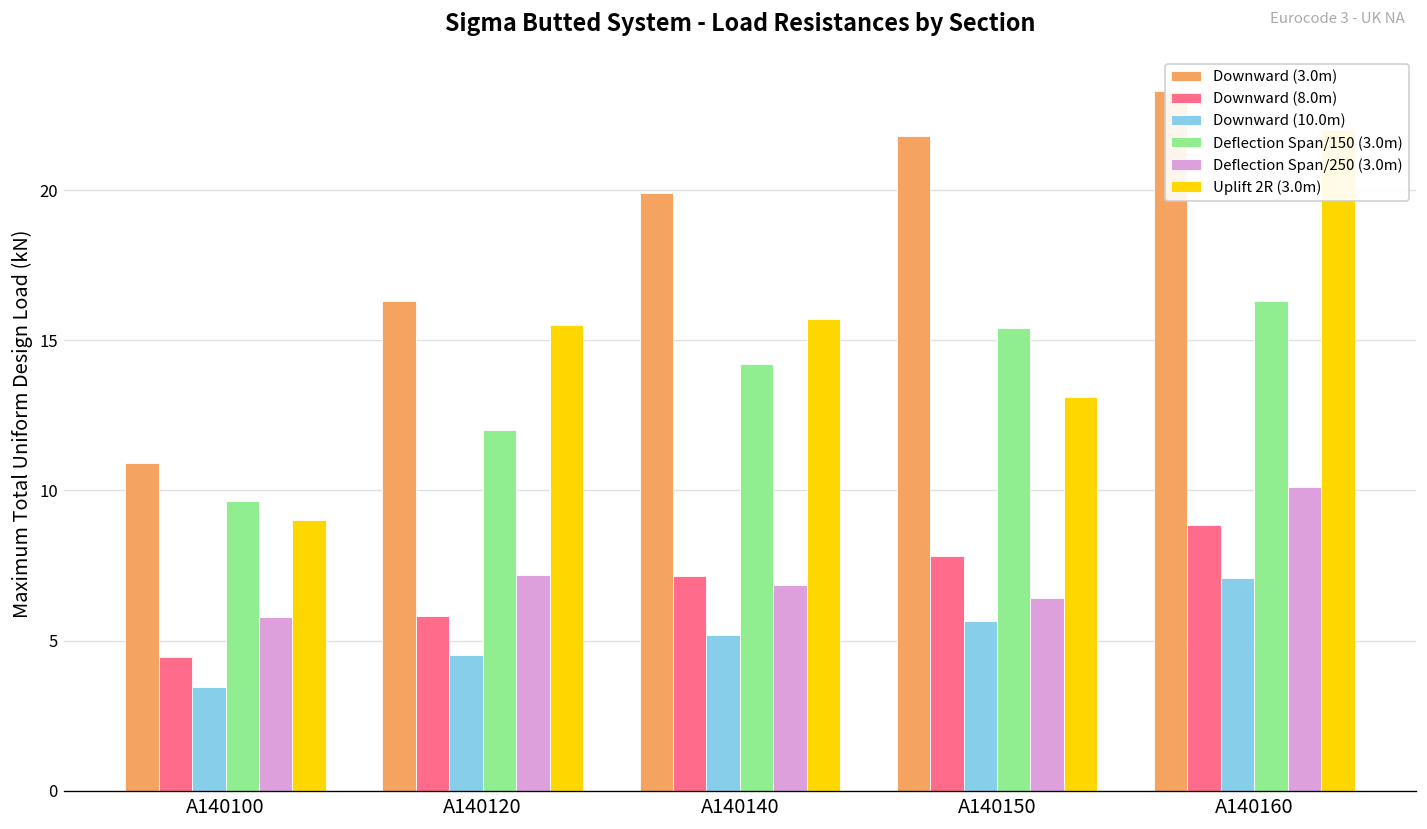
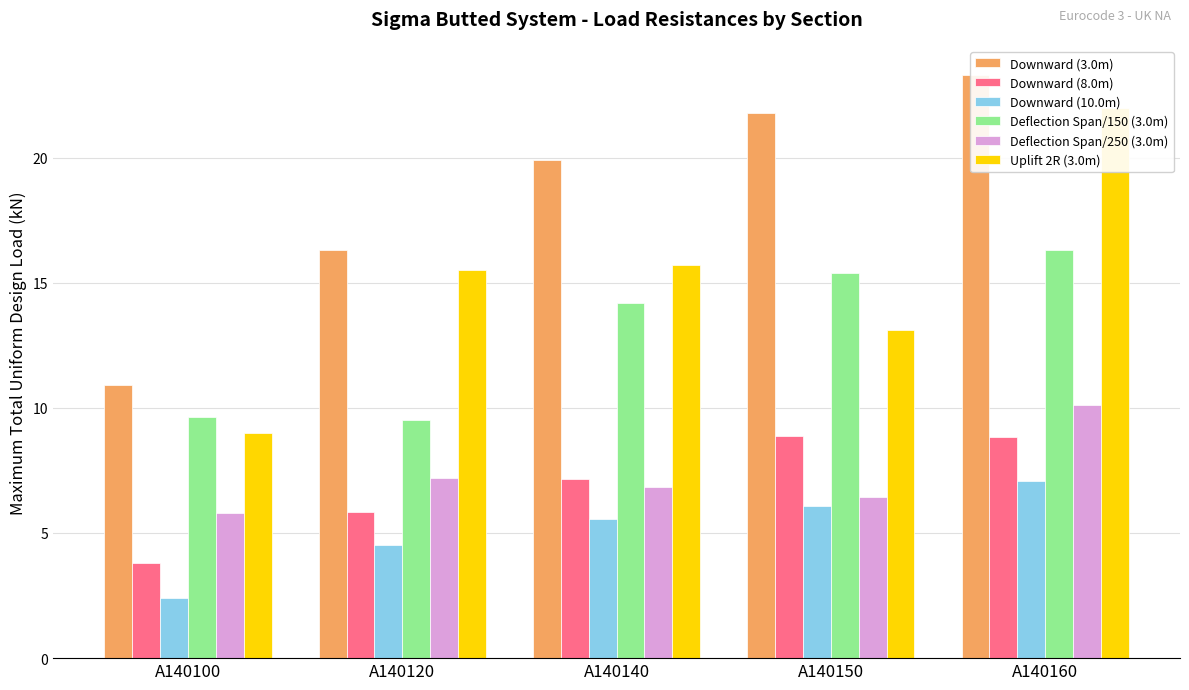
Downward (8.0m), A140100: 4.5 -> 3.8
Downward (10.0m), A140100: 3.5 -> 2.4
Deflection Span/150 (3.0m), A140120: 12.0 -> 9.5
Downward (10.0m), A140140: 5.2 -> 5.6
Downward (8.0m), A140150: 7.8 -> 8.9
Downward (10.0m), A140150: 5.7 -> 6.1
